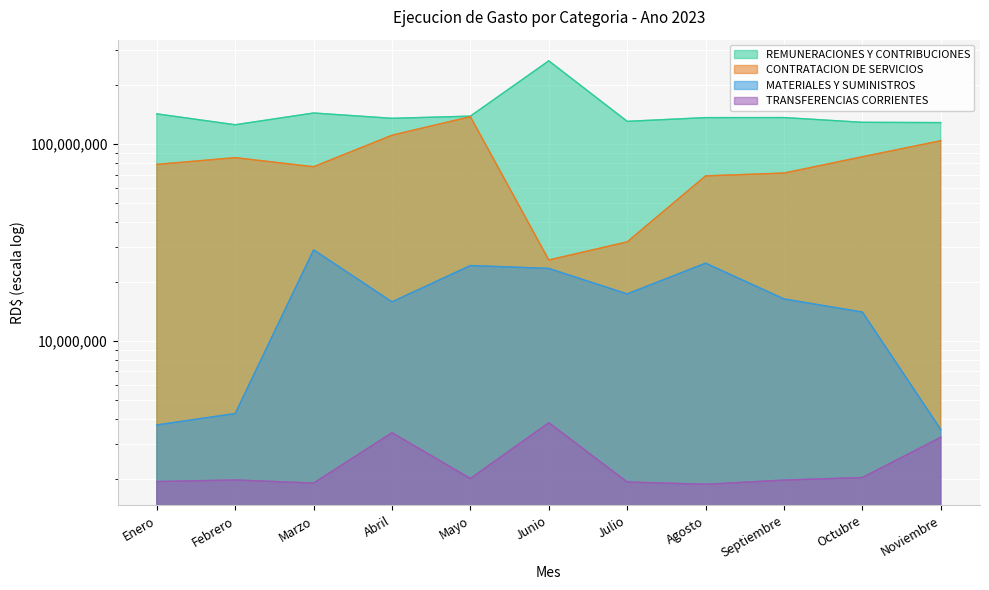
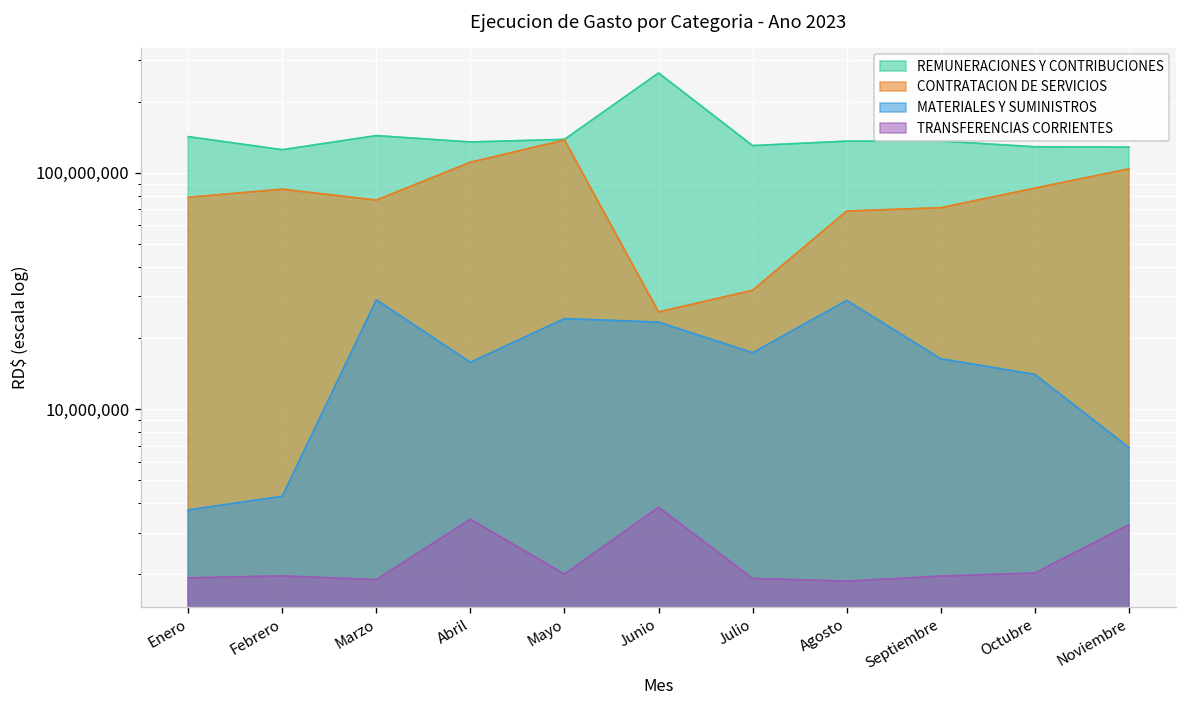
MATERIALES Y SUMINISTROS, Agosto: 25,000,000 -> 29,000,000
MATERIALES Y SUMINISTROS, Noviembre: 3,600,000 -> 6,900,000
